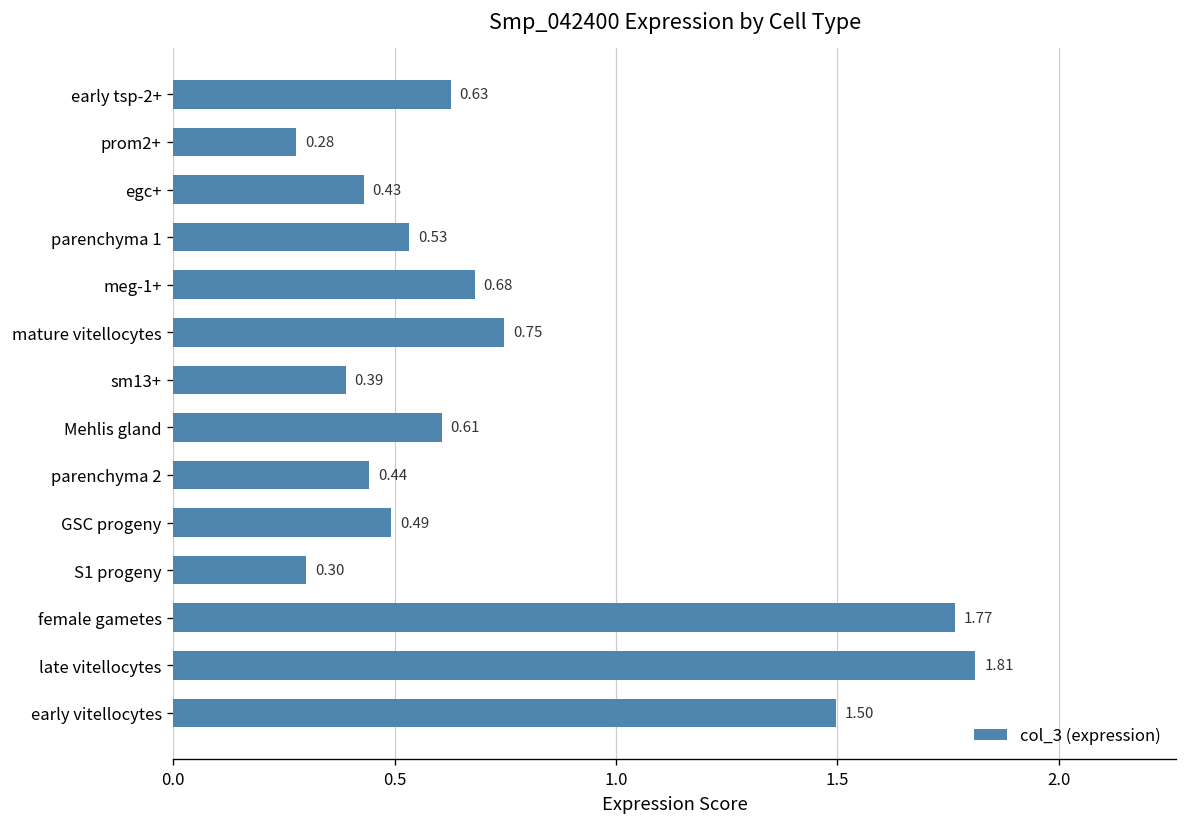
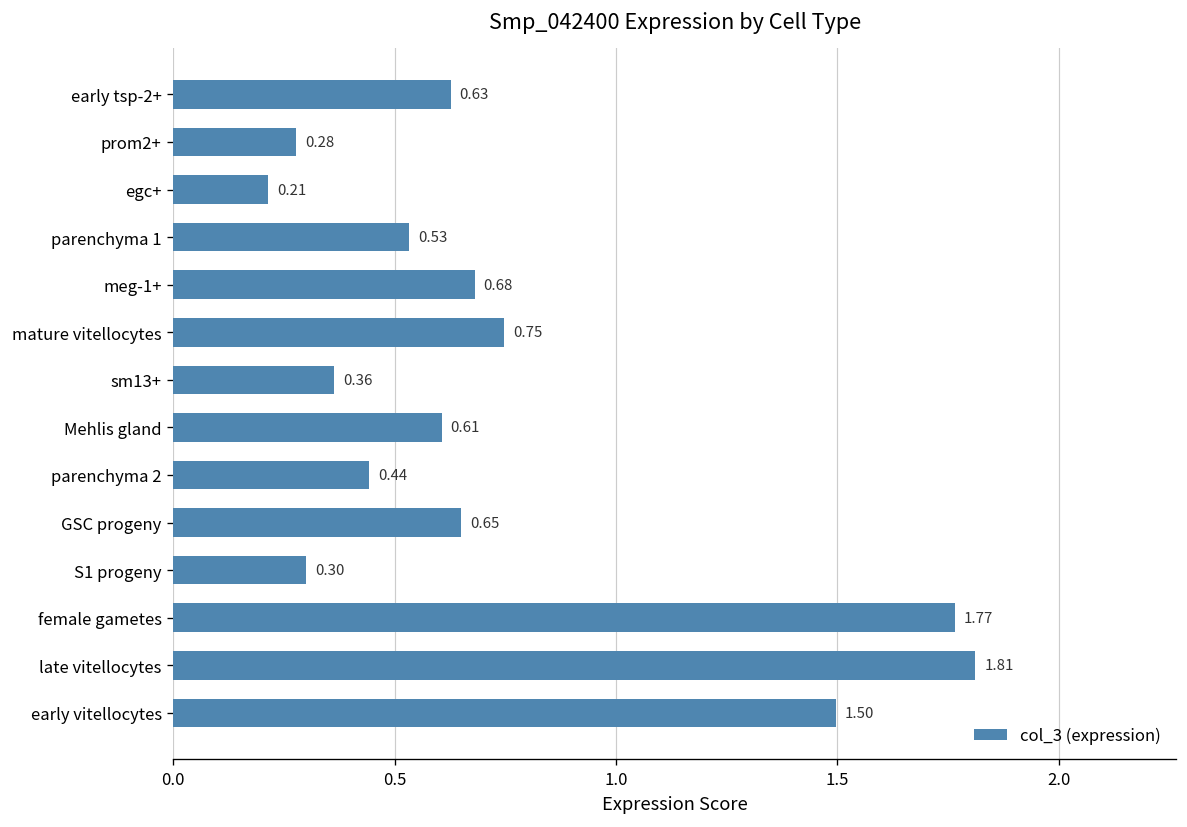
egc+: 0.43 -> 0.21
sm13+: 0.39 -> 0.36
GSC progeny: 0.49 -> 0.65
